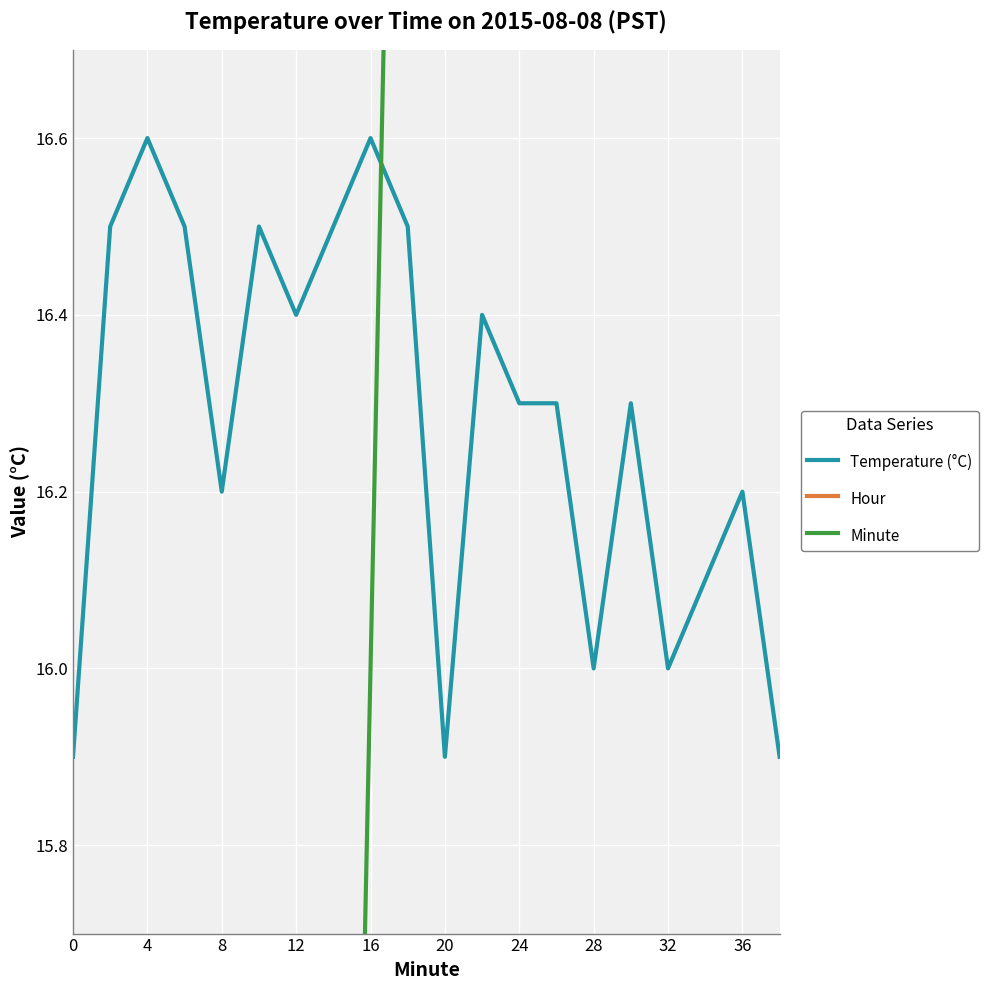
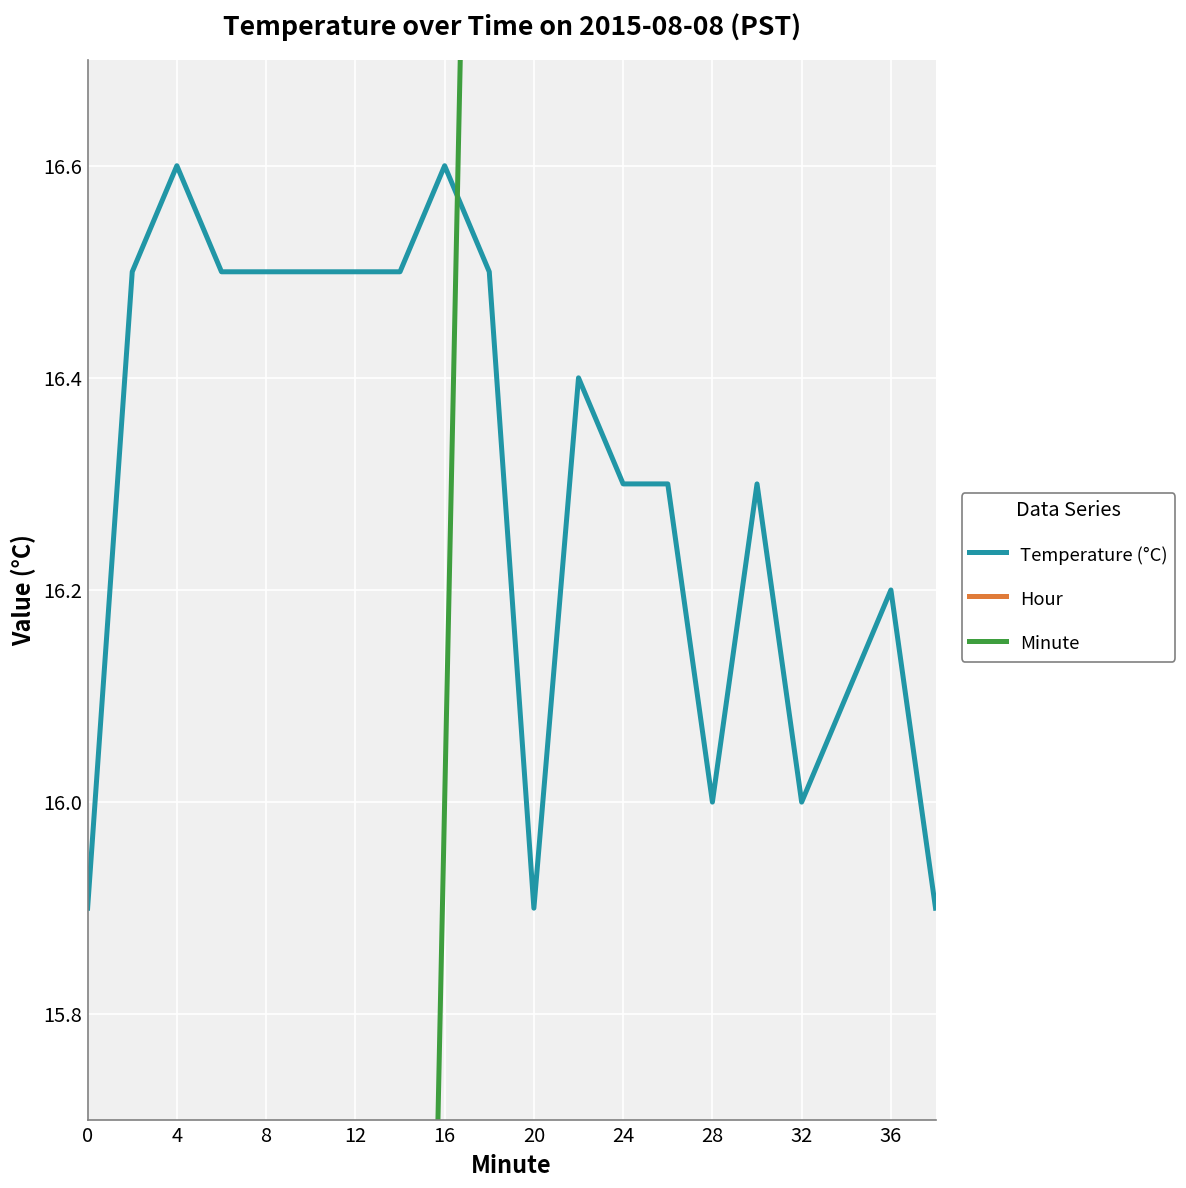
Temperature (°C), 8: 16.2 -> 16.5
Temperature (°C), 12: 16.4 -> 16.5
